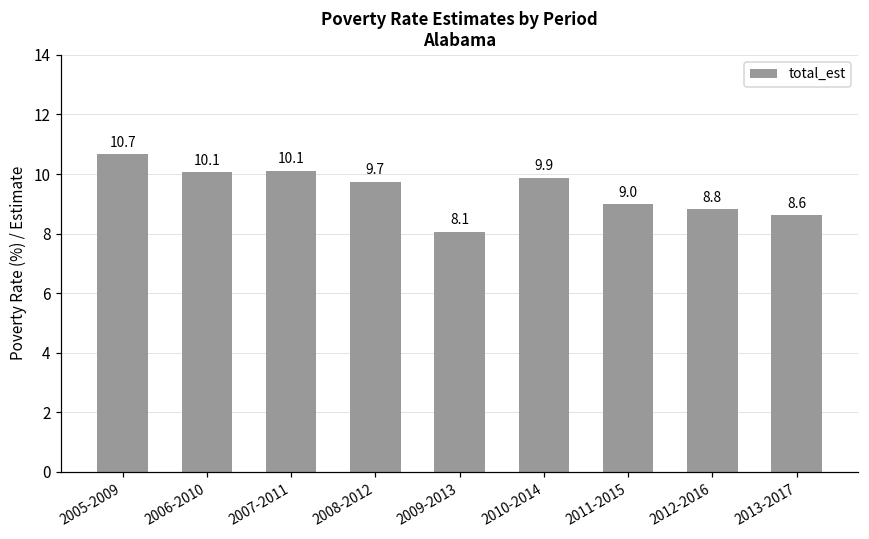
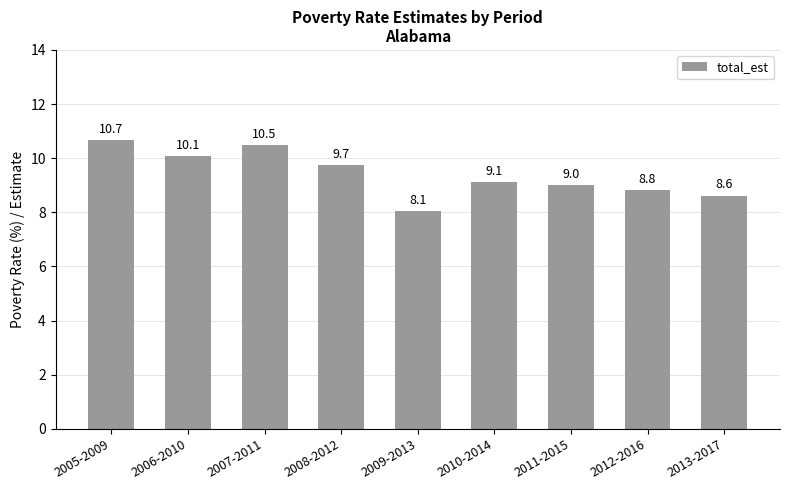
2007-2011: 10.1 -> 10.5
2010-2014: 9.9 -> 9.1
